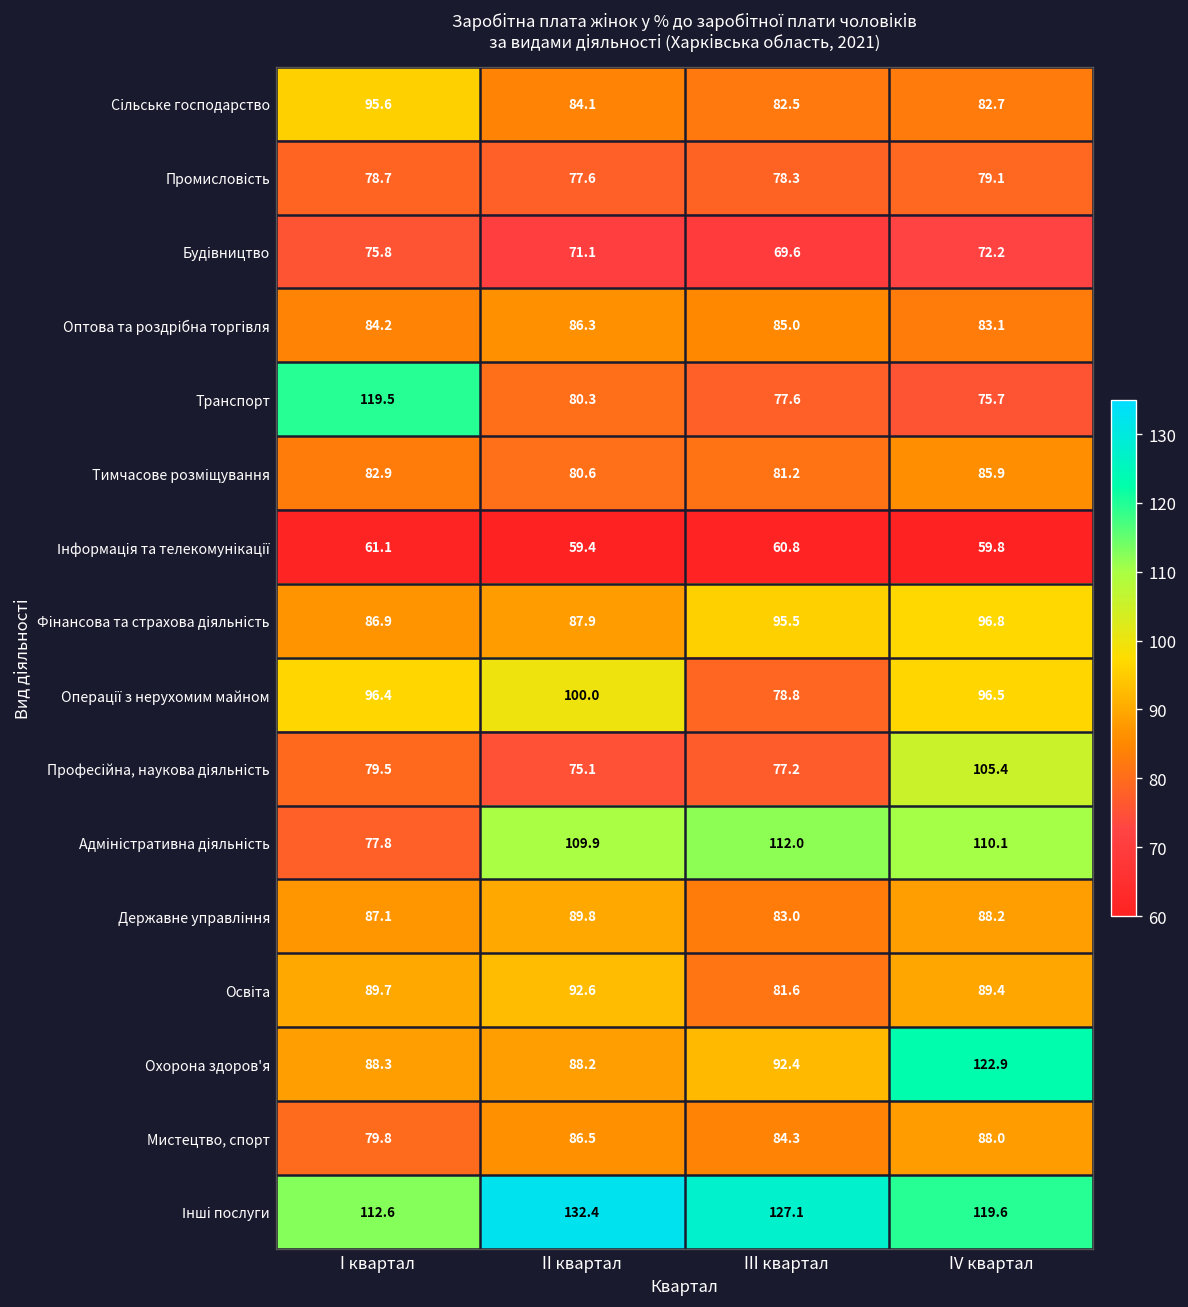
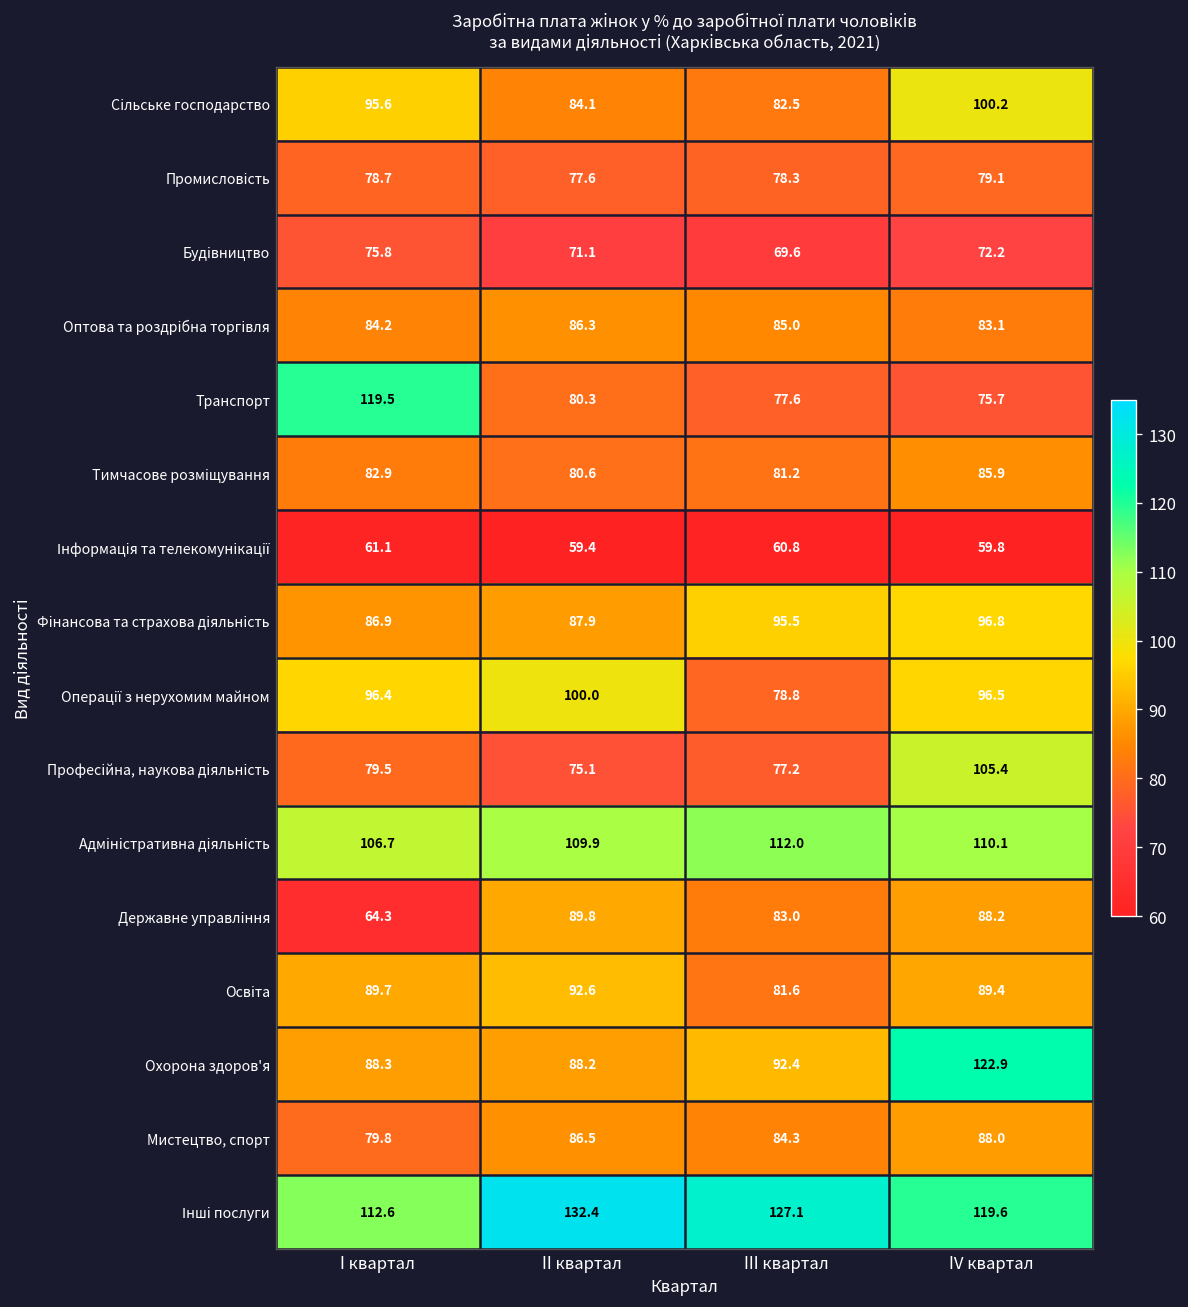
Сільське господарство, ІV квартал: 82.7 -> 100.2
Адміністративна діяльність, І квартал: 77.8 -> 106.7
Державне управління, І квартал: 87.1 -> 64.3
